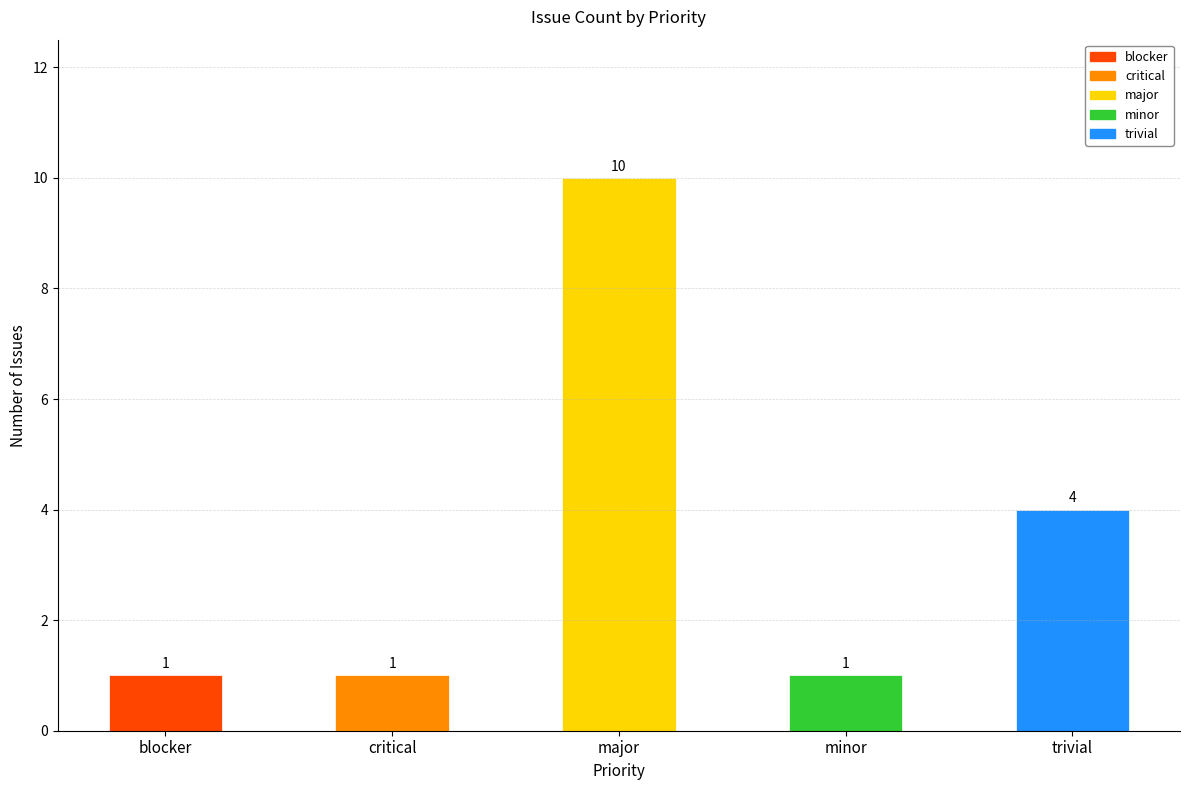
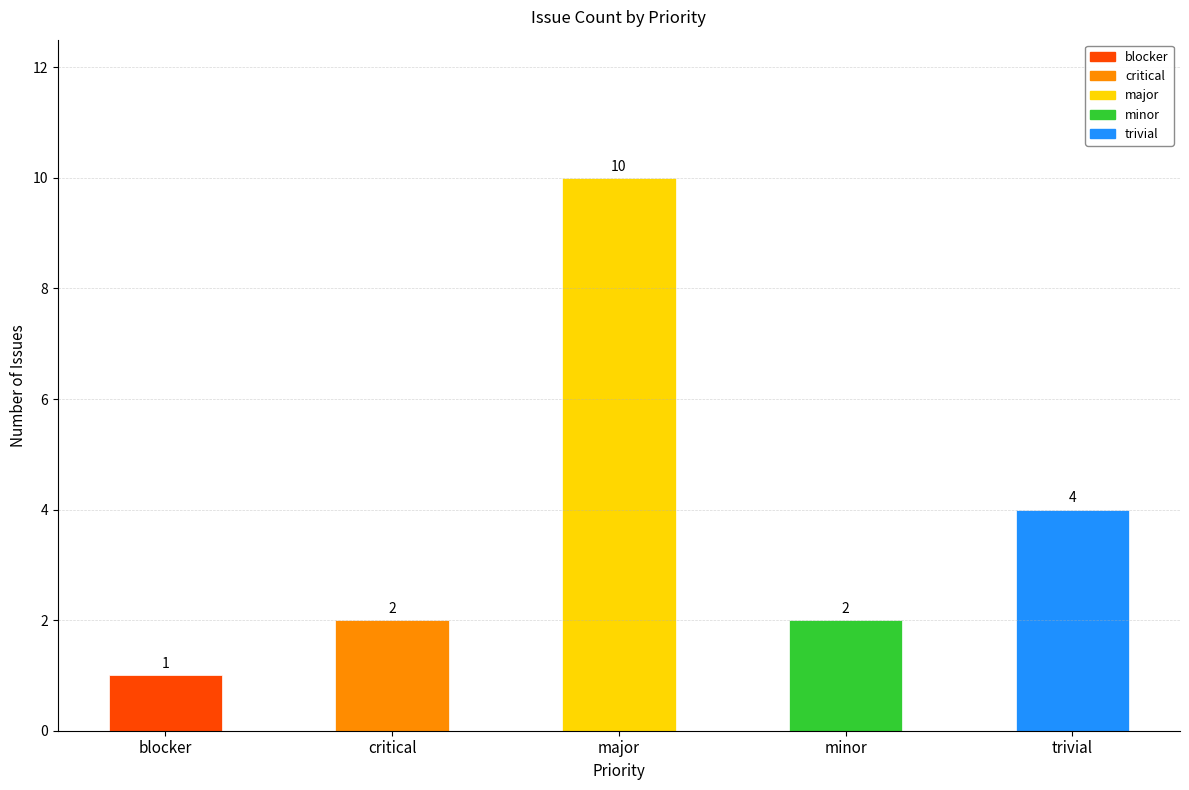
critical: 1 -> 2
minor: 1 -> 2
